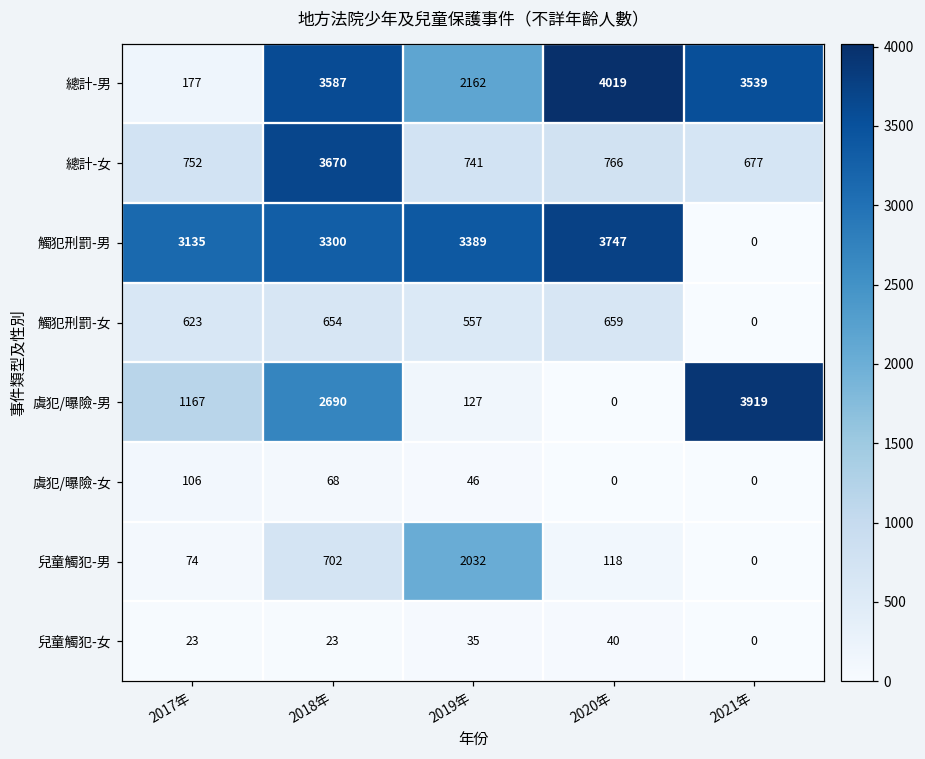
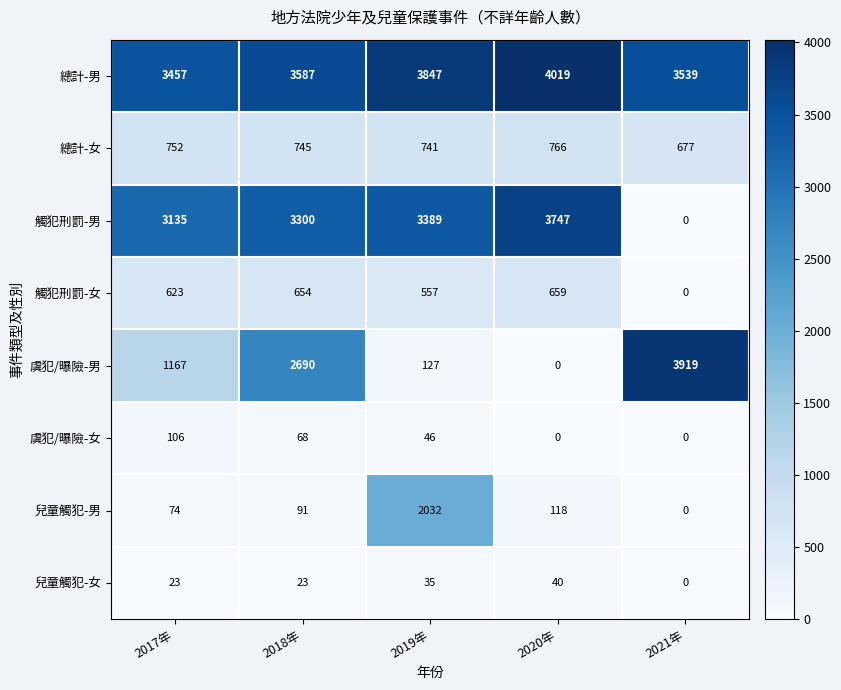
總計-男, 2017年: 177 -> 3457
總計-男, 2019年: 2162 -> 3847
總計-女, 2018年: 3670 -> 745
兒童觸犯-男, 2018年: 702 -> 91
